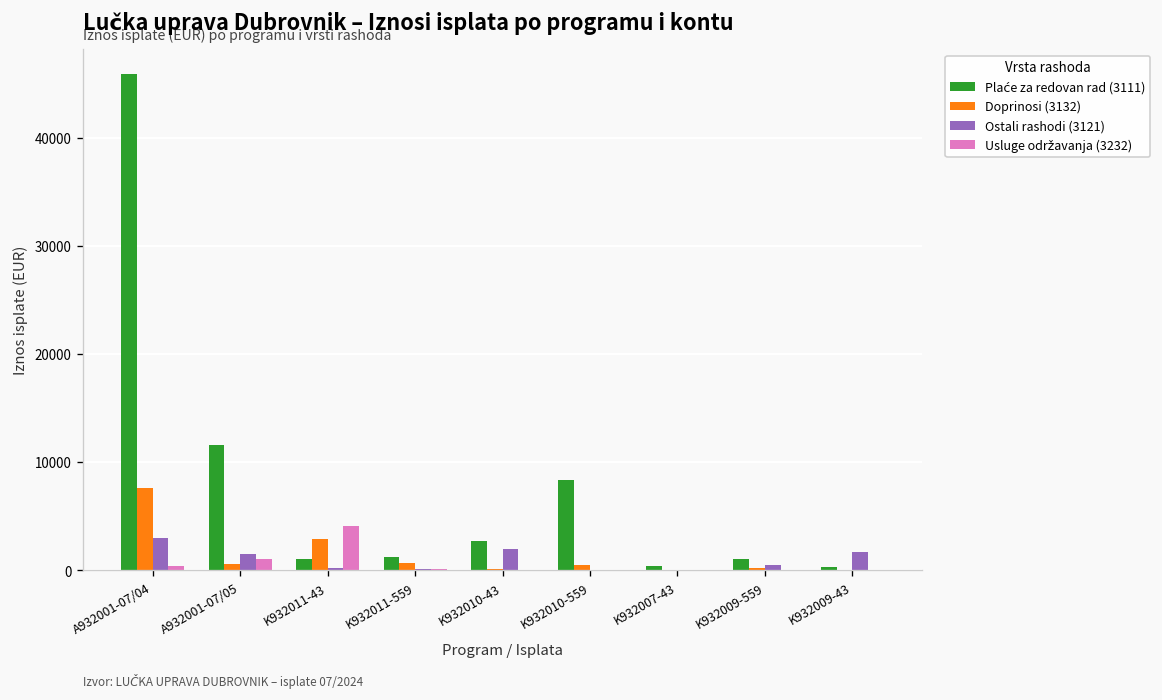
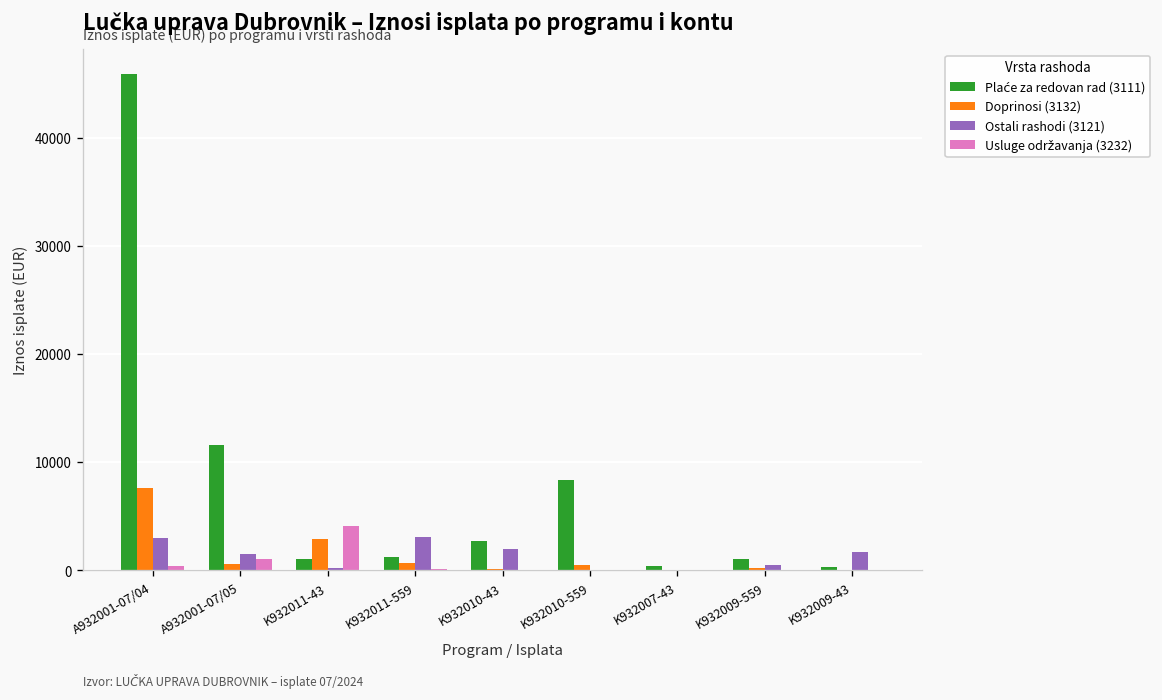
Ostali rashodi (3121), K932011-559: 0 -> 3000
